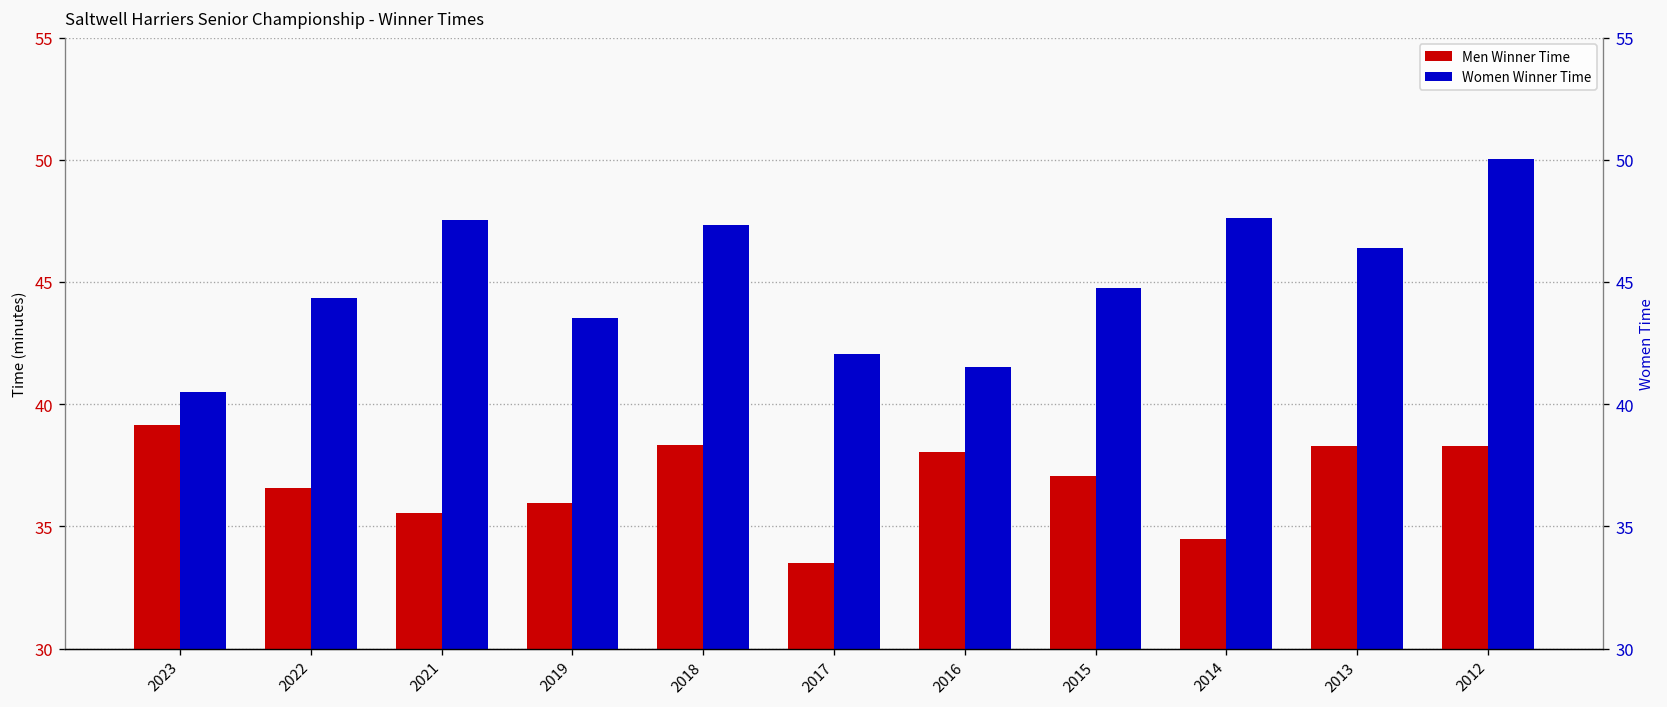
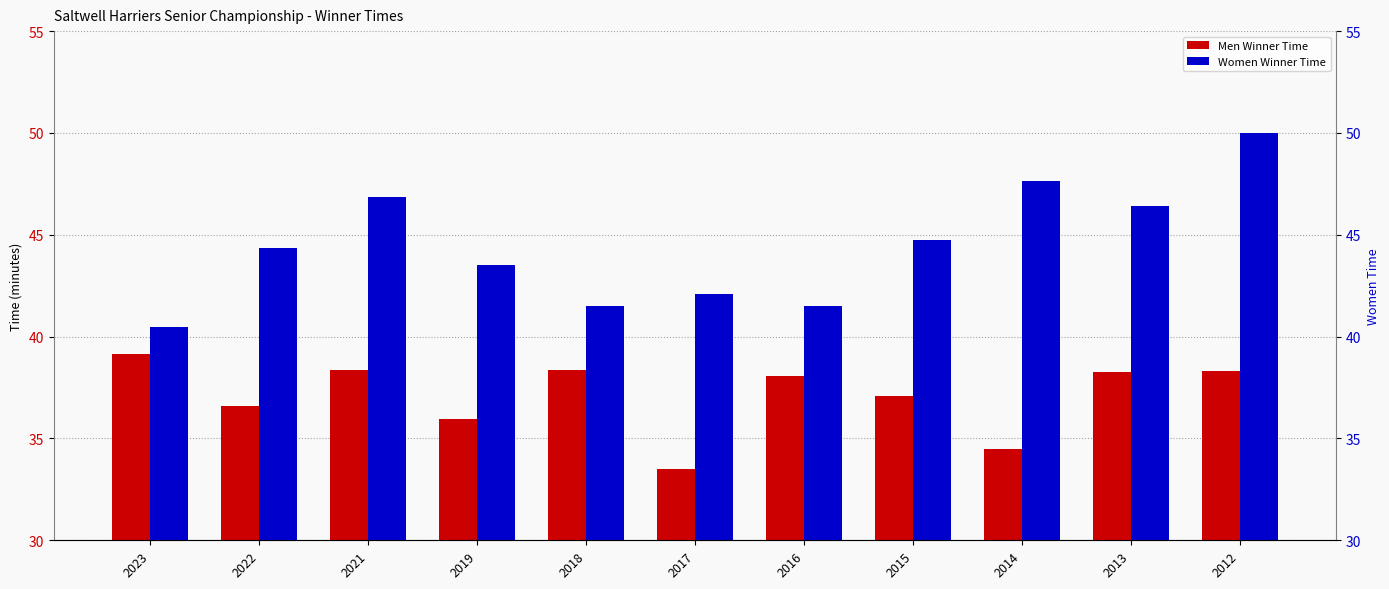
Men Winner Time, 2021: 35.5 -> 38.4
Women Winner Time, 2021: 47.5 -> 46.9
Women Winner Time, 2018: 47.3 -> 41.5
